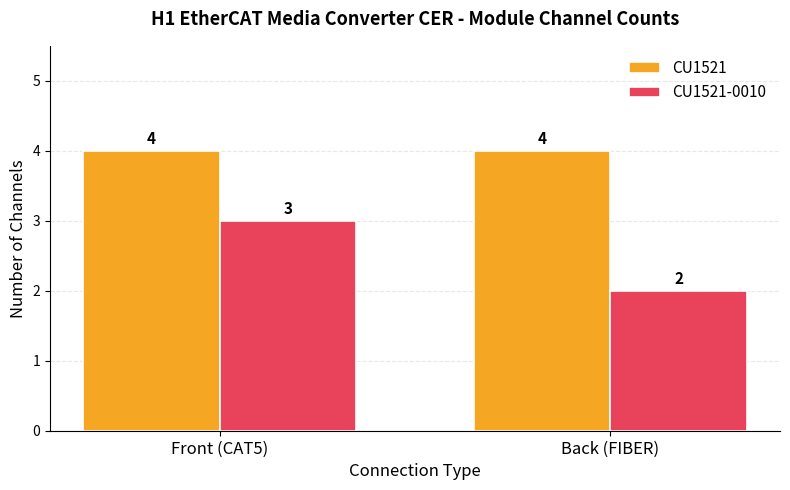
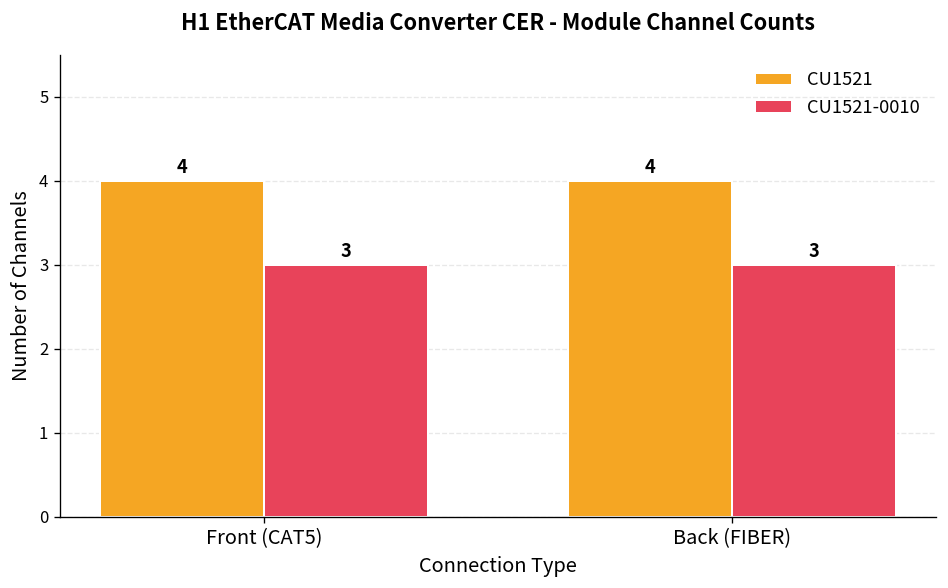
CU1521-0010, Back (FIBER): 2 -> 3
